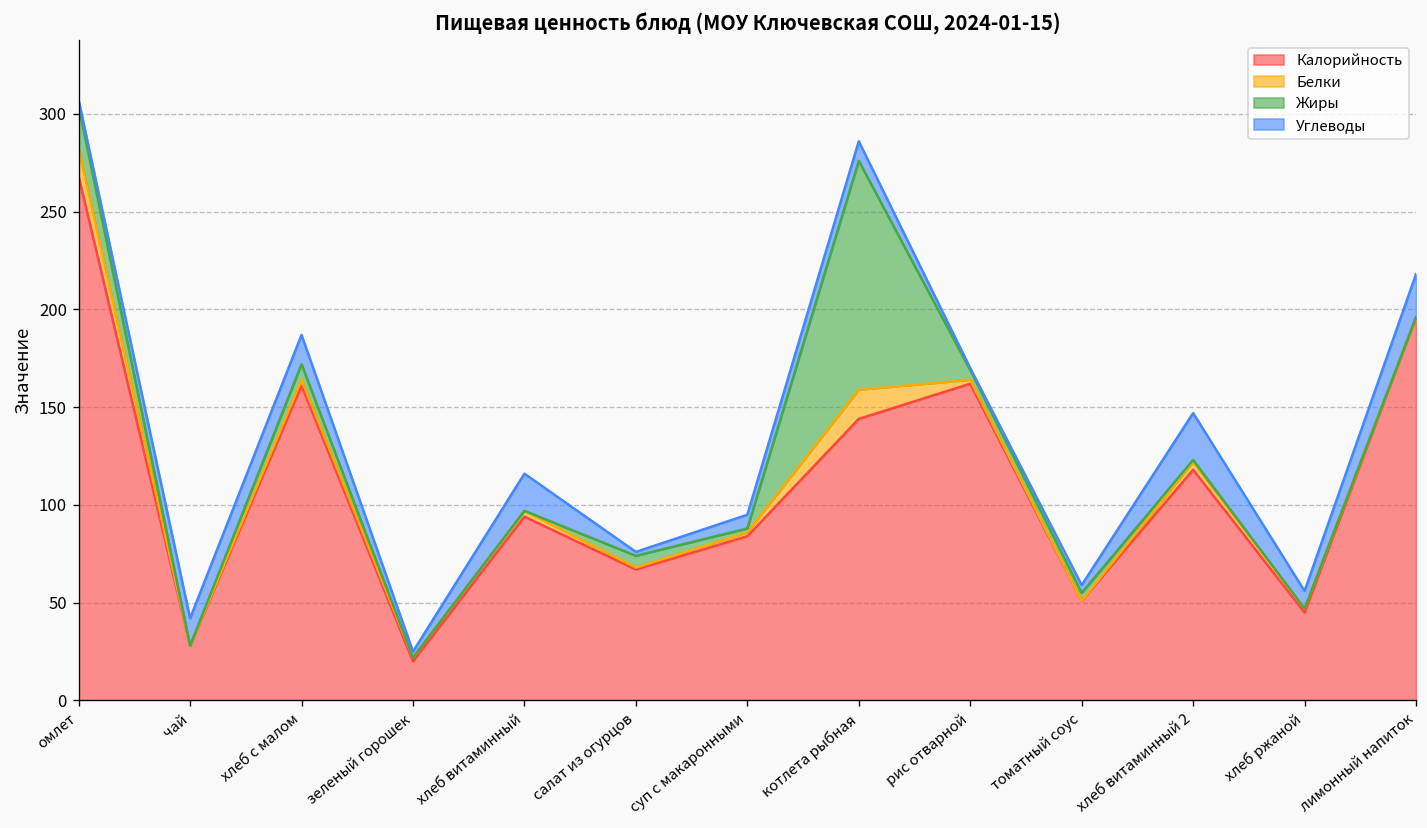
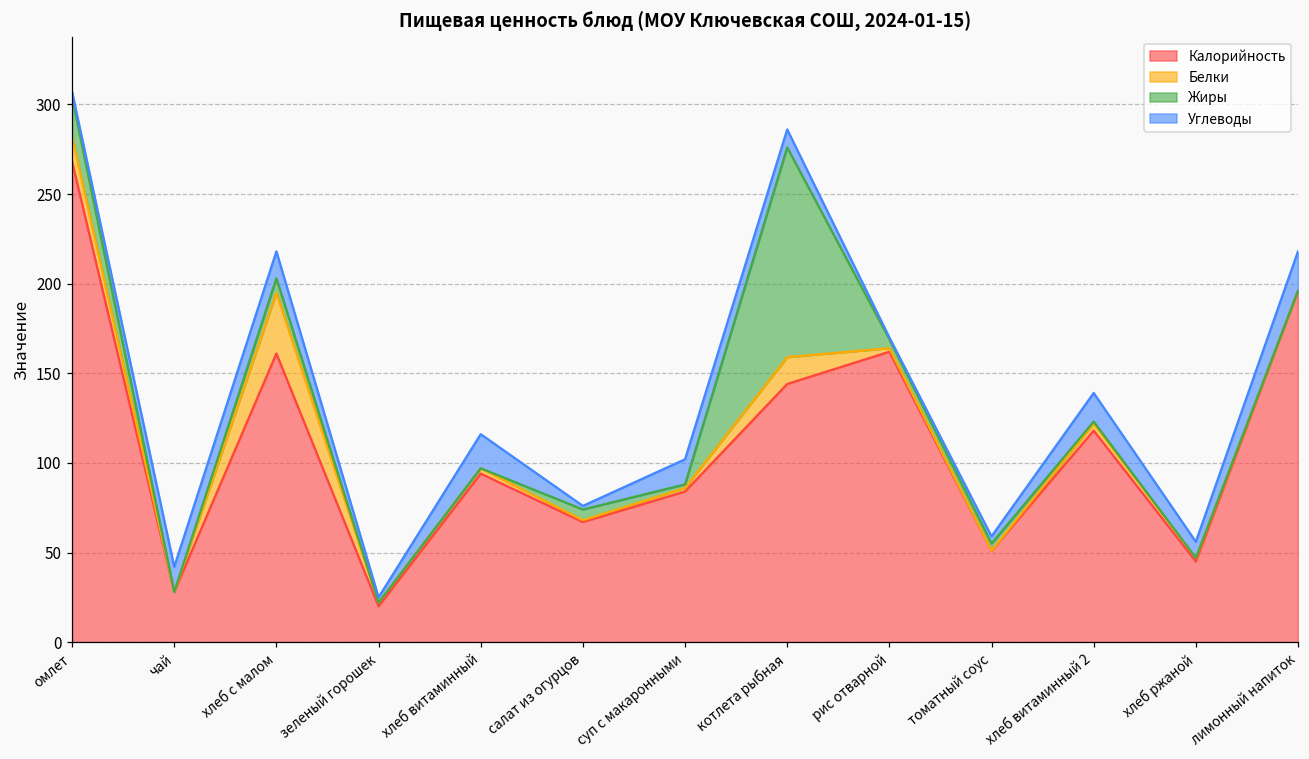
Белки, хлеб с малом: 3 -> 34
Углеводы, суп с макаронными: 7 -> 14
Углеводы, хлеб витаминный 2: 24 -> 16
